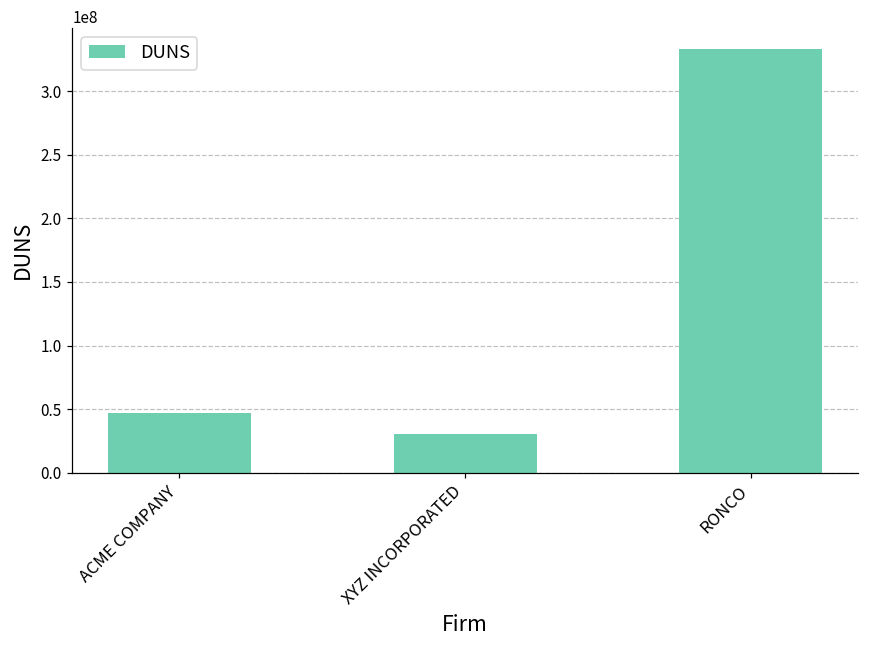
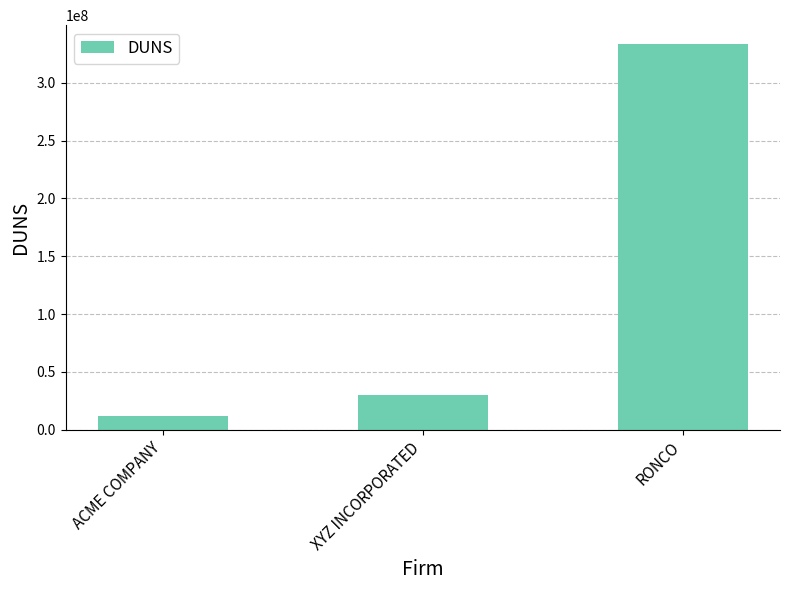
ACME COMPANY: 47000000 -> 12000000
